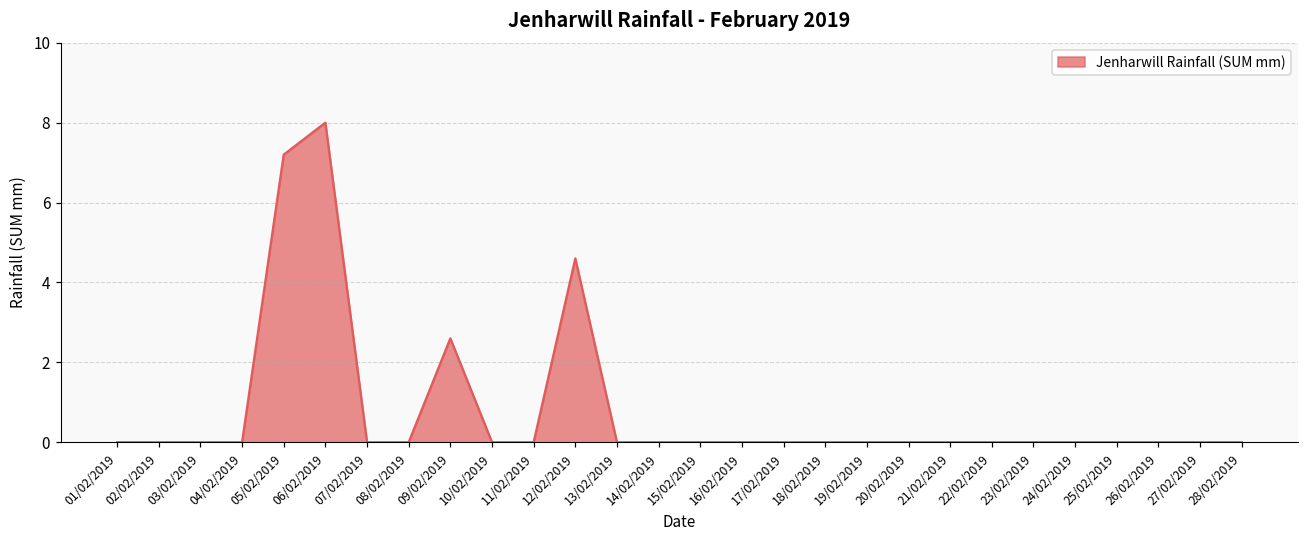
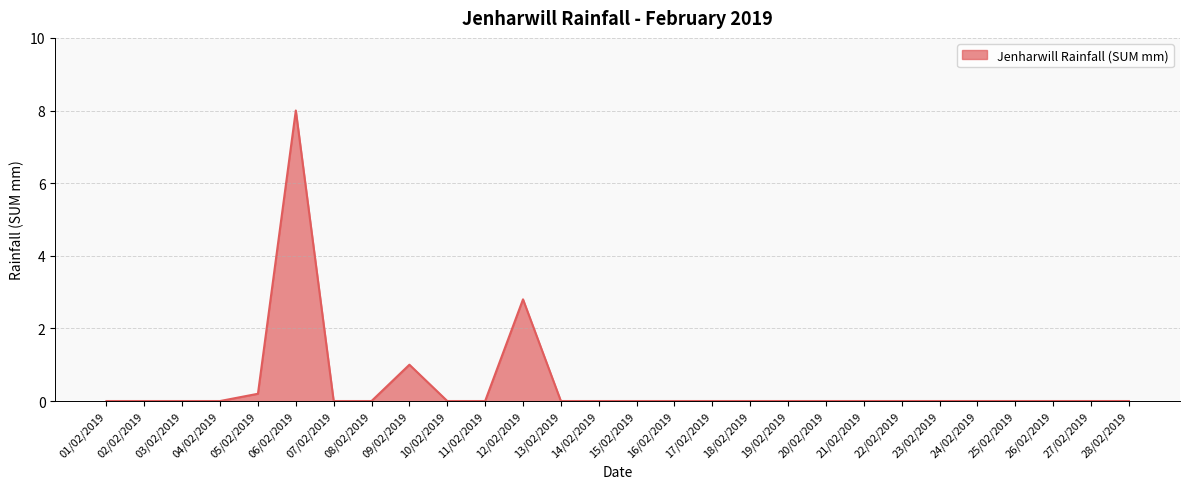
05/02/2019: 7.2 -> 0.2
09/02/2019: 2.6 -> 1.0
12/02/2019: 4.6 -> 2.8
